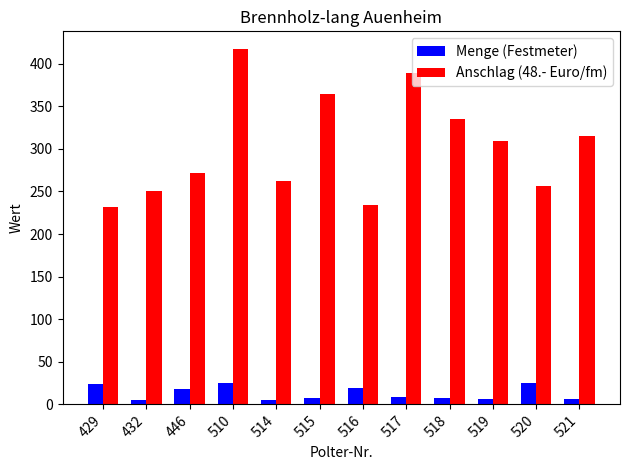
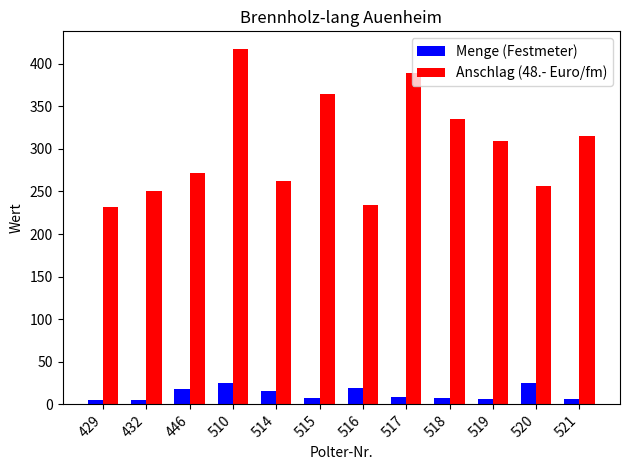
Menge (Festmeter), 429: 20 -> 0
Menge (Festmeter), 514: 10 -> 20
